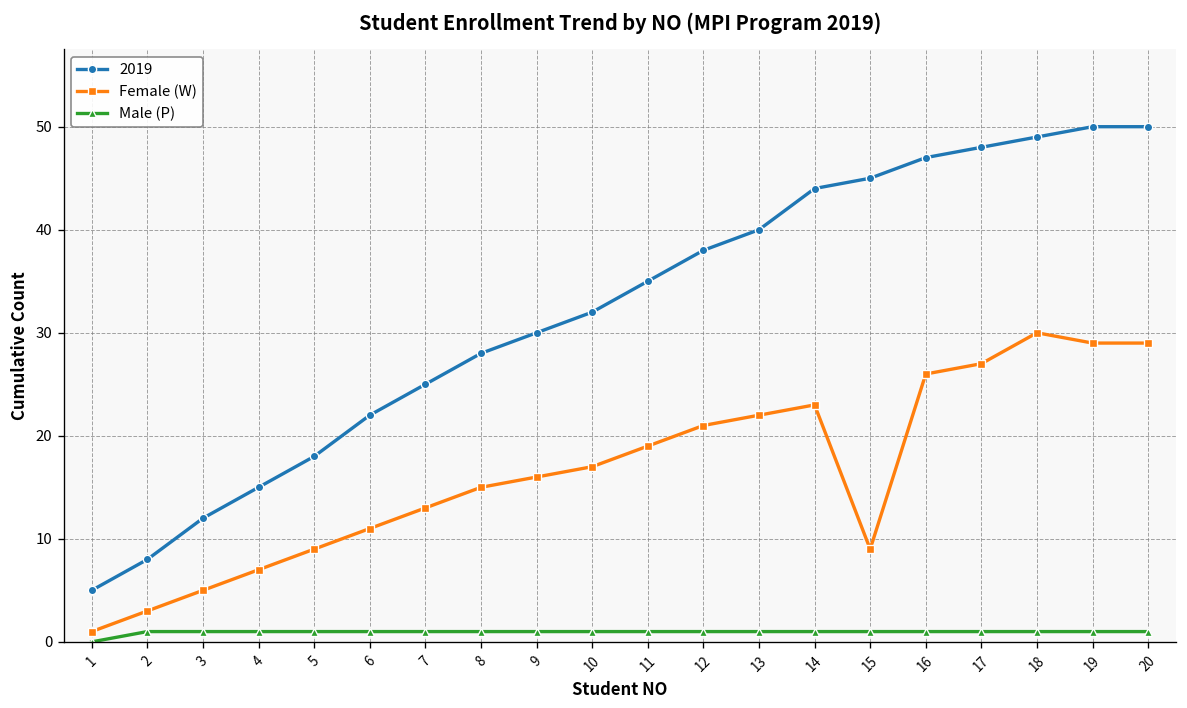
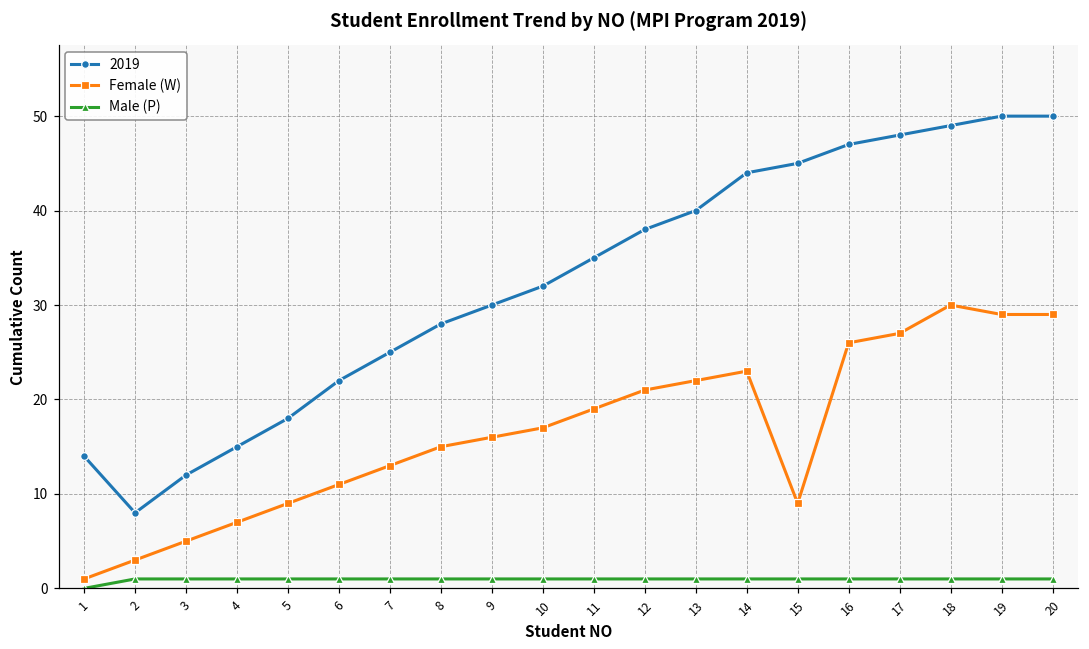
2019, 1: 5 -> 14
